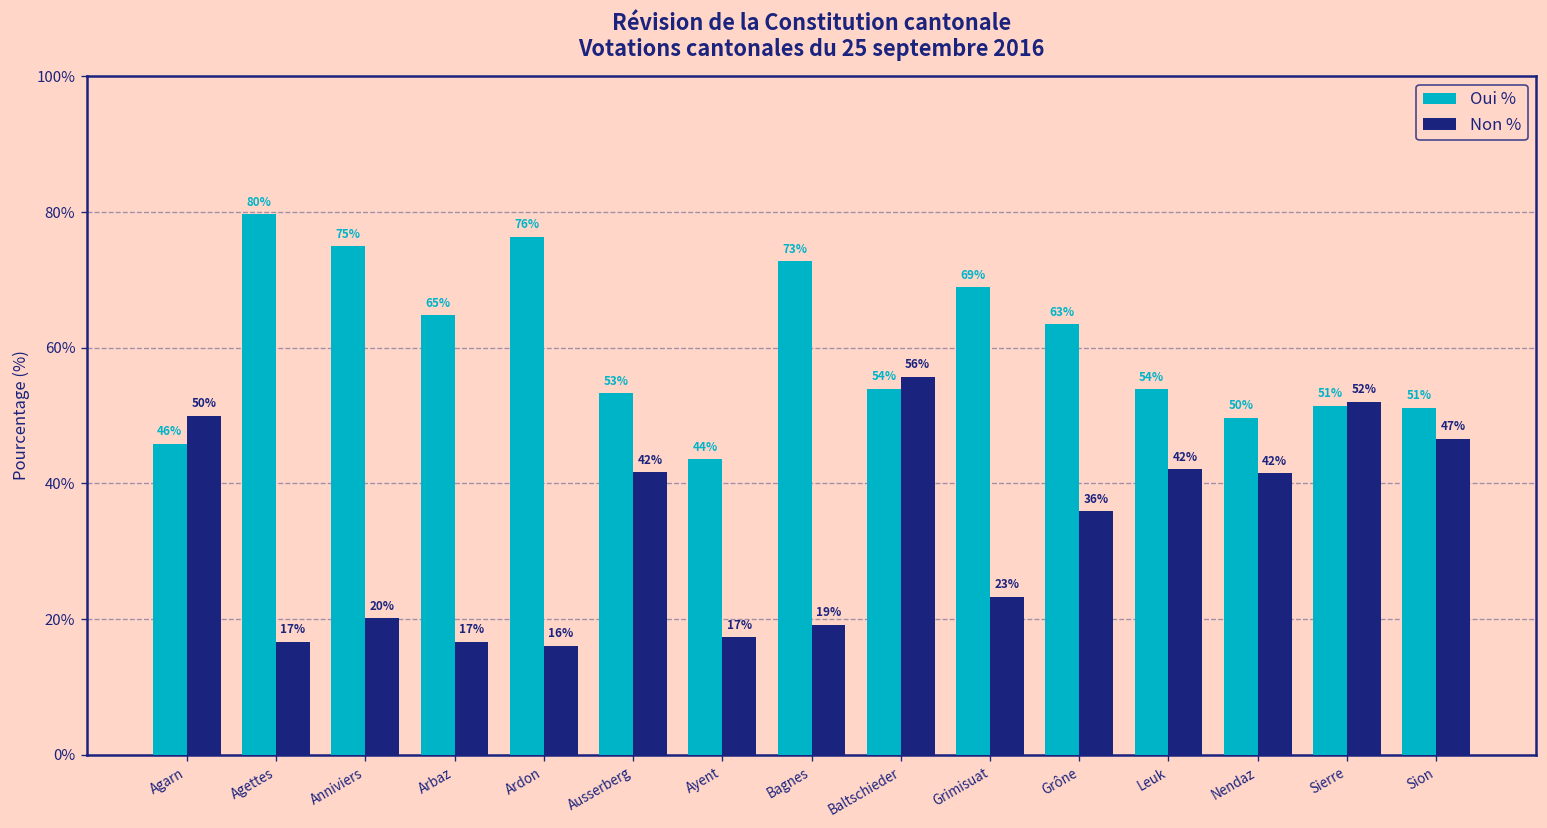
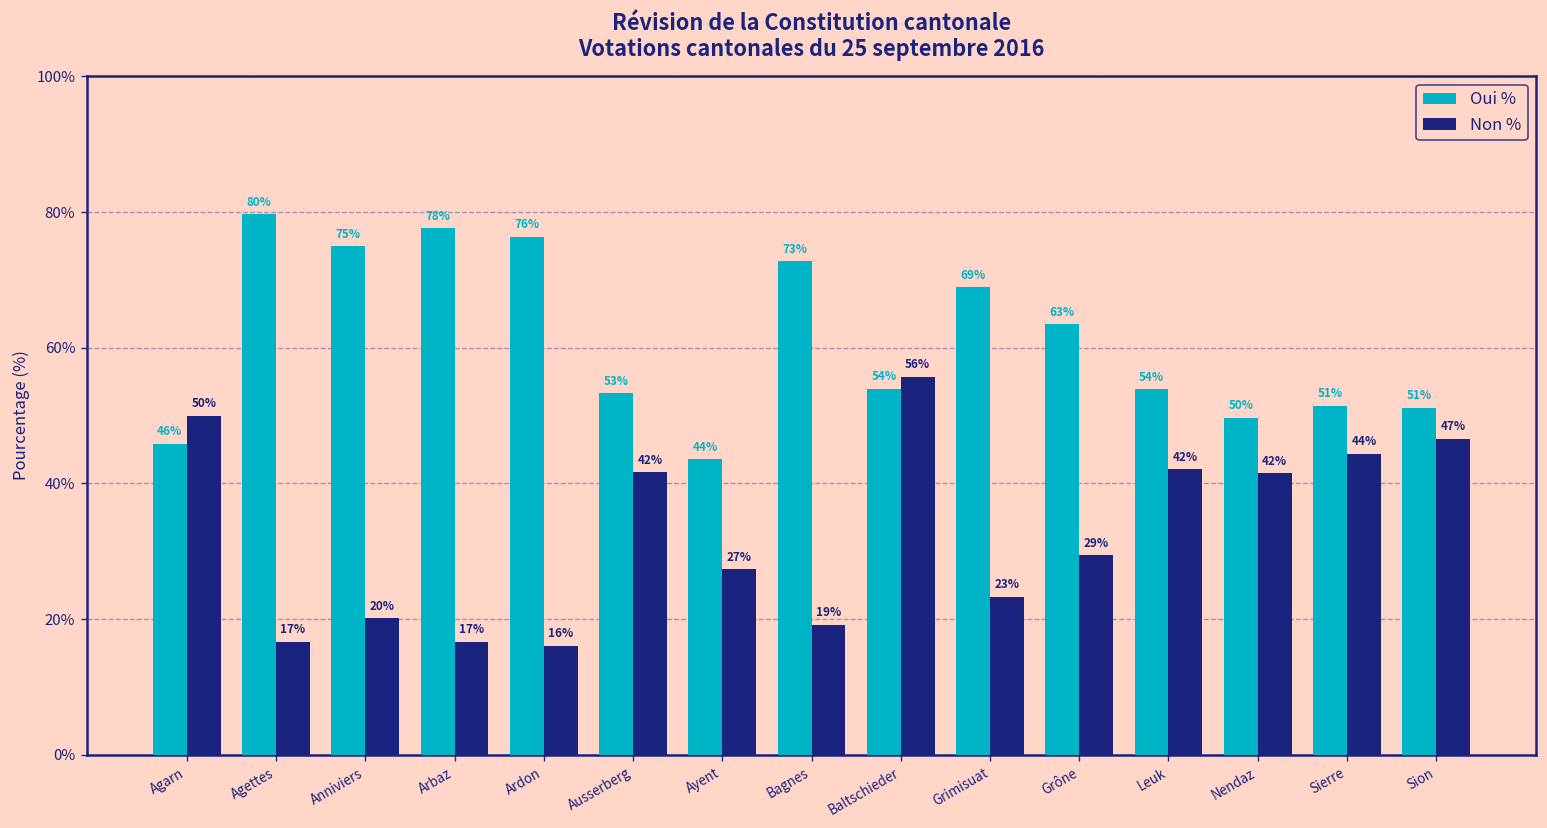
Oui %, Arbaz: 65% -> 78%
Non %, Ayent: 17% -> 27%
Non %, Grône: 36% -> 29%
Non %, Sierre: 52% -> 44%
